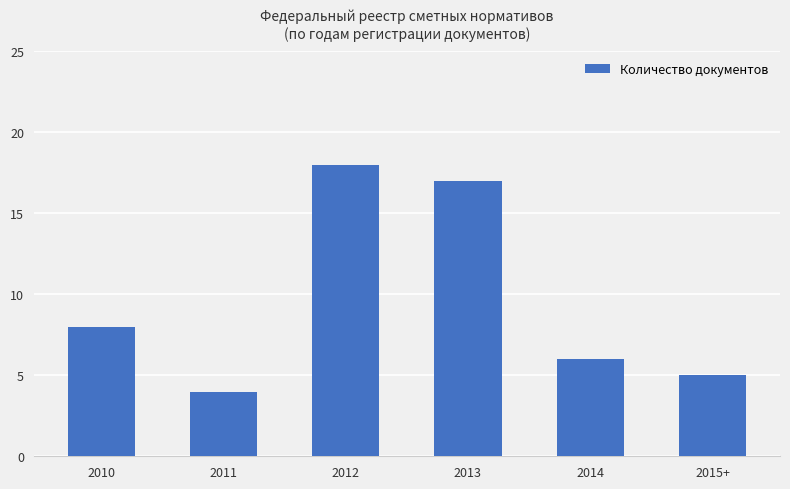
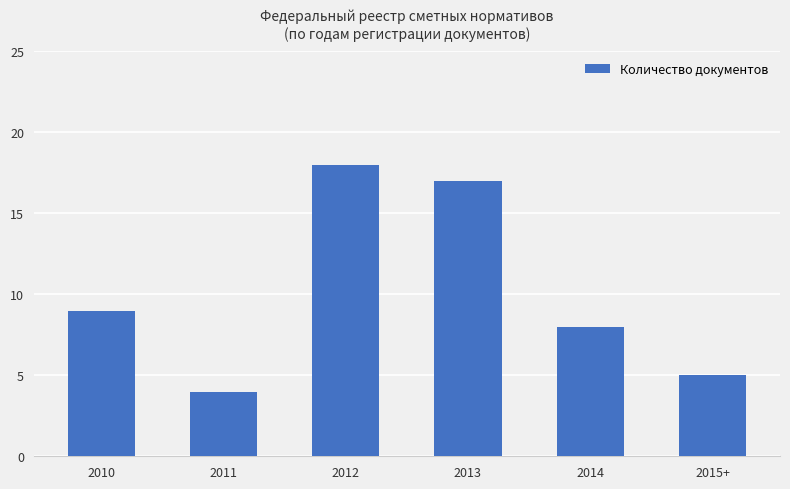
2010: 8 -> 9
2014: 6 -> 8
